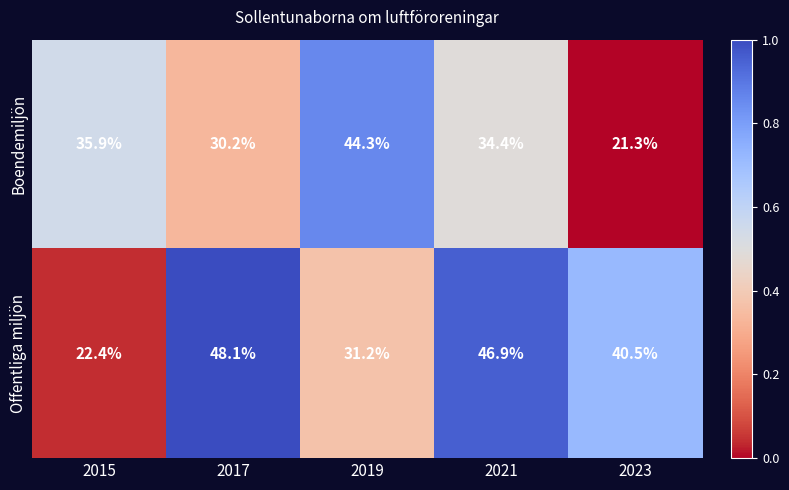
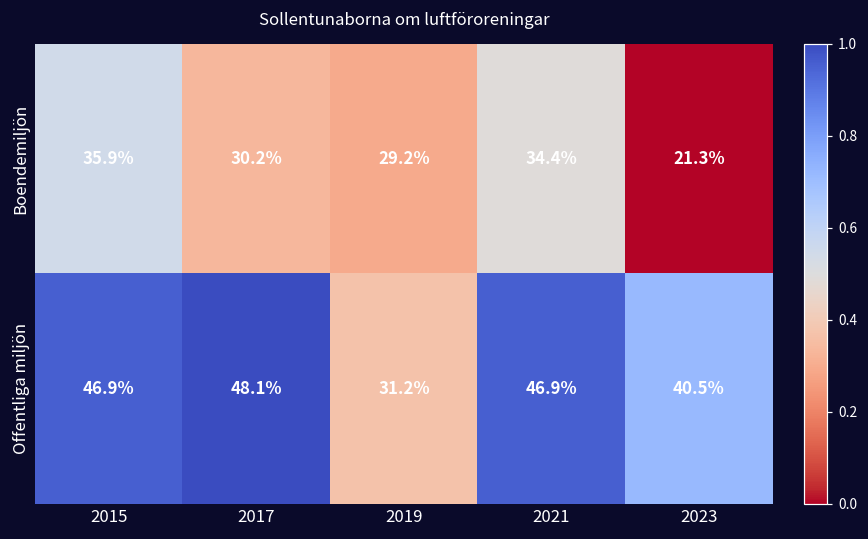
Boendemiljön, 2019: 44.3% -> 29.2%
Offentliga miljön, 2015: 22.4% -> 46.9%
